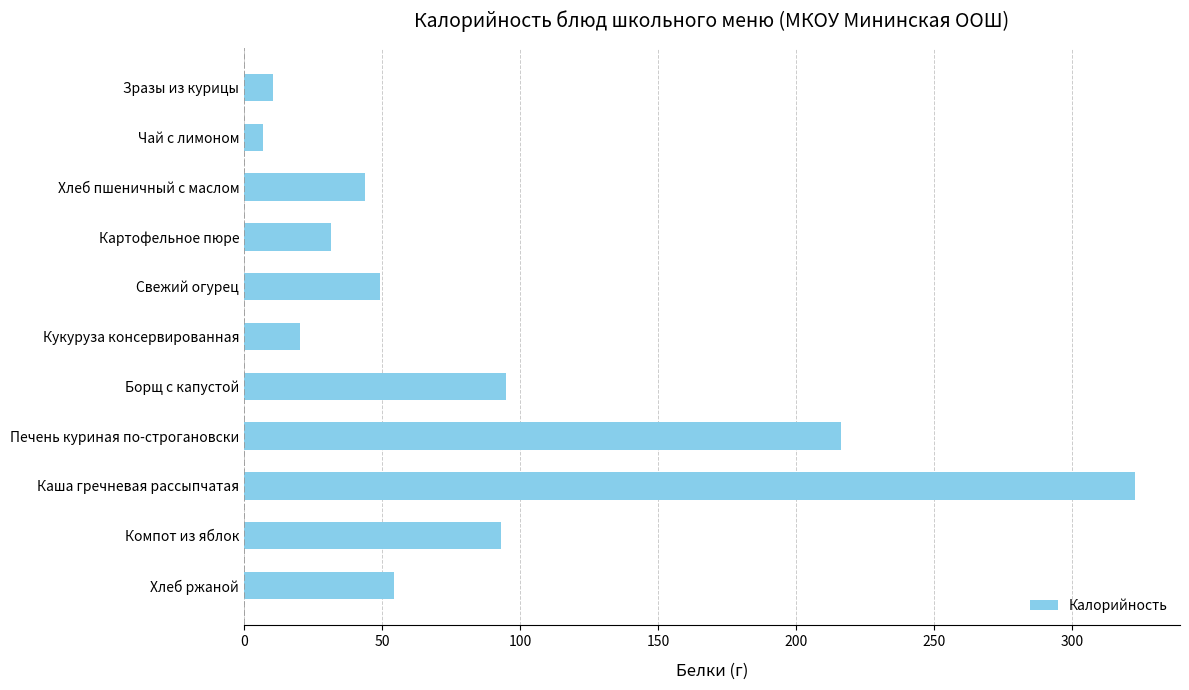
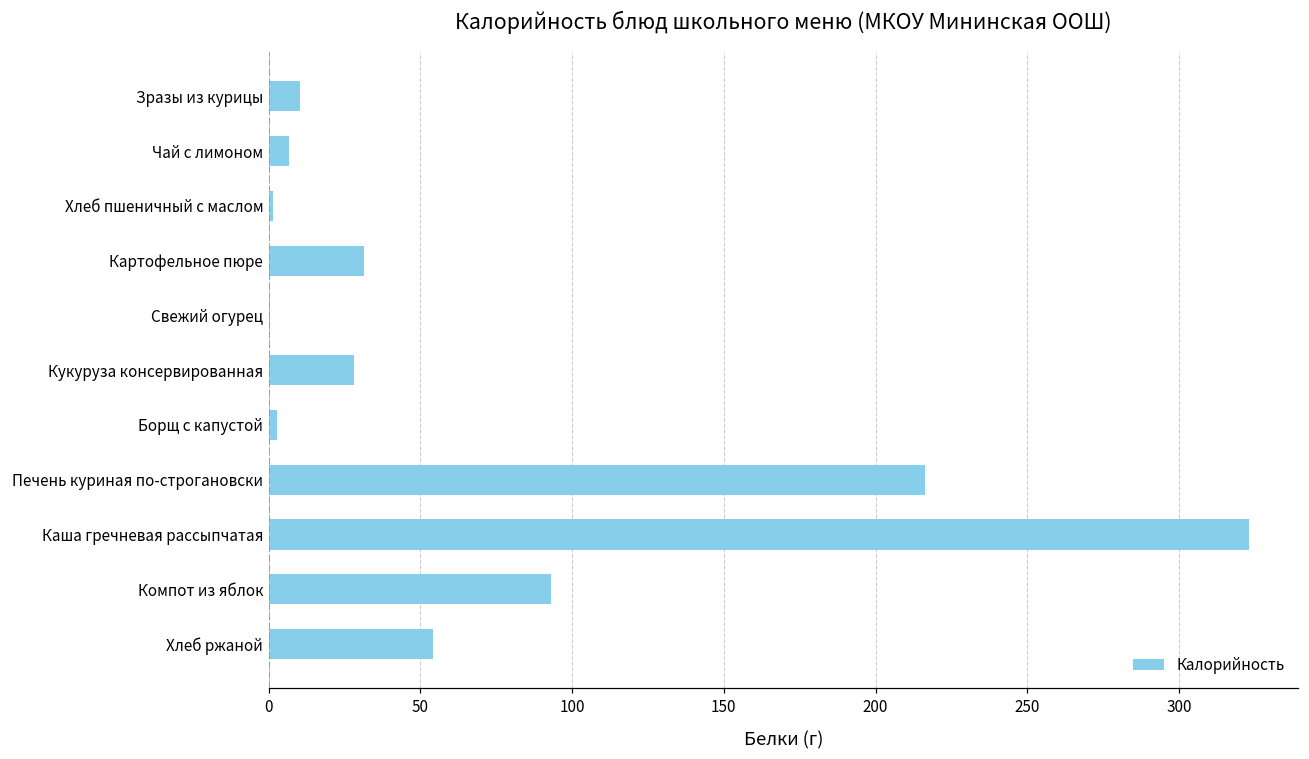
Хлеб пшеничный с маслом: 44 -> 2
Свежий огурец: 49 -> 0
Кукуруза консервированная: 20 -> 28
Борщ с капустой: 95 -> 3
